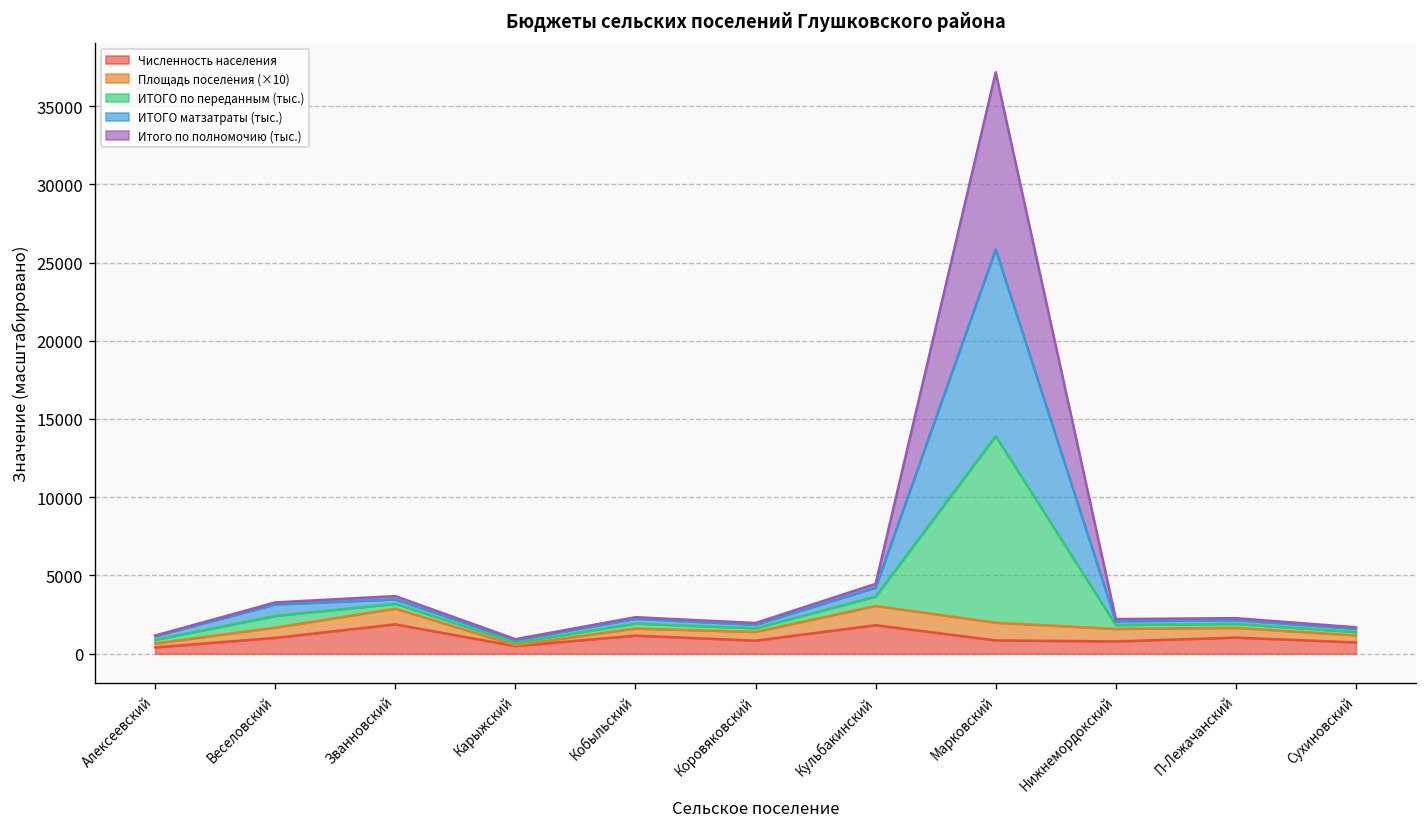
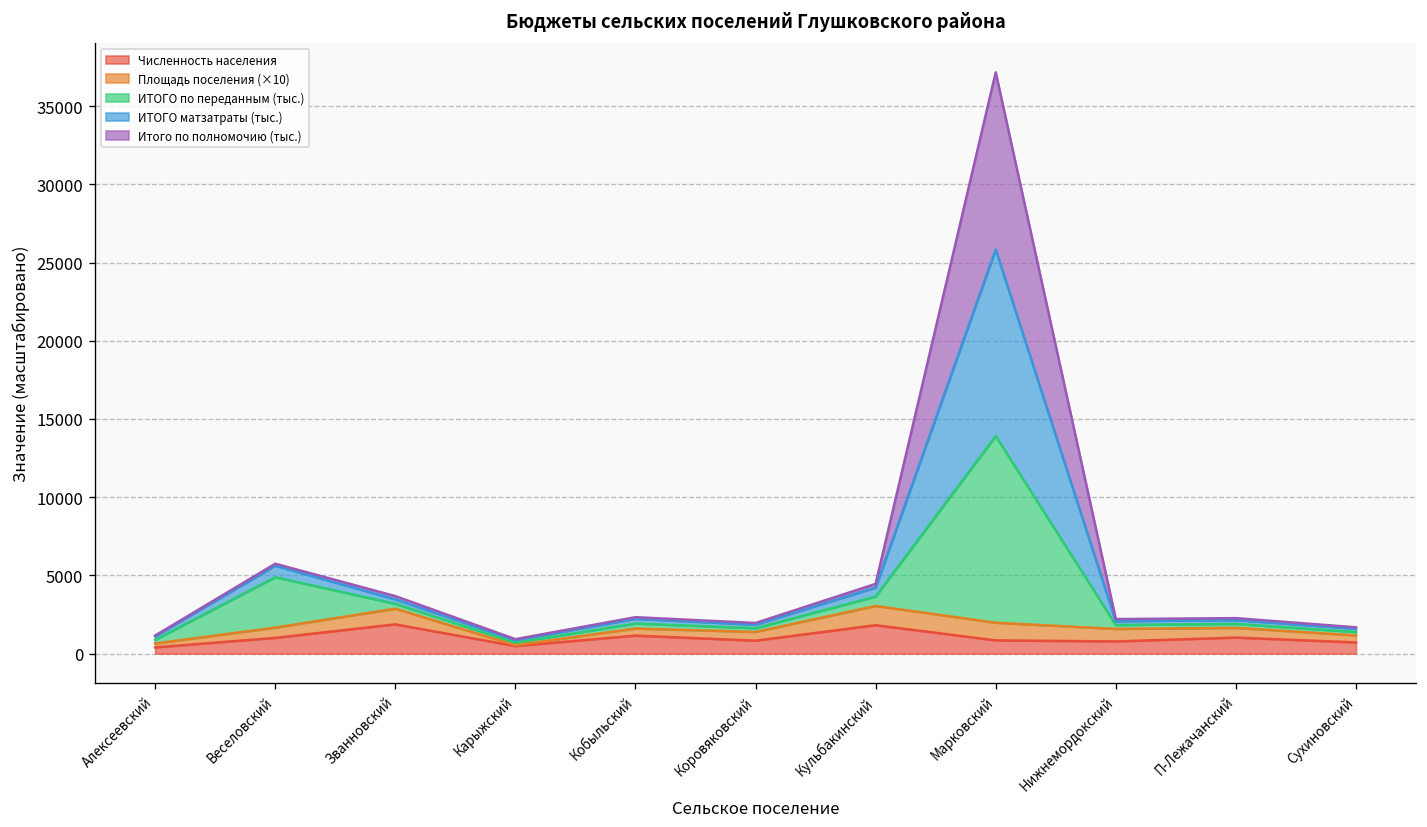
ИТОГО по переданным (тыс.), Веселовский: 700 -> 3200
